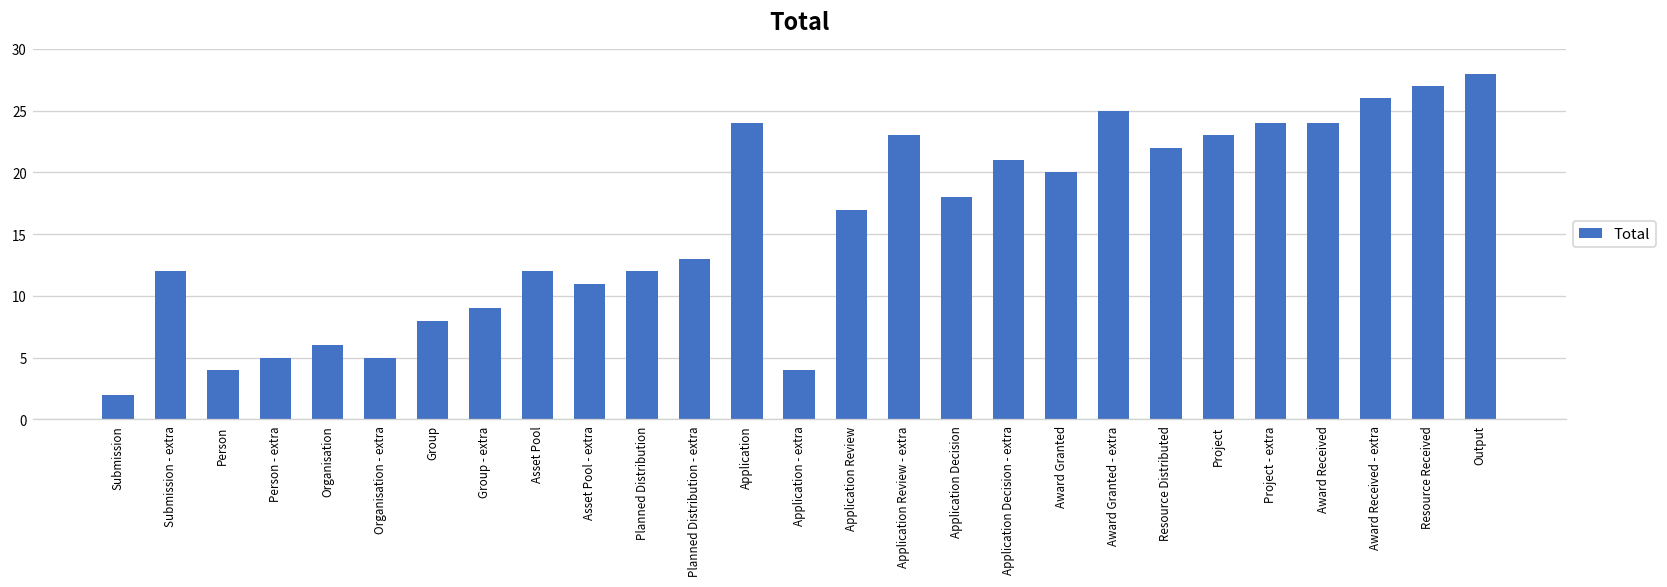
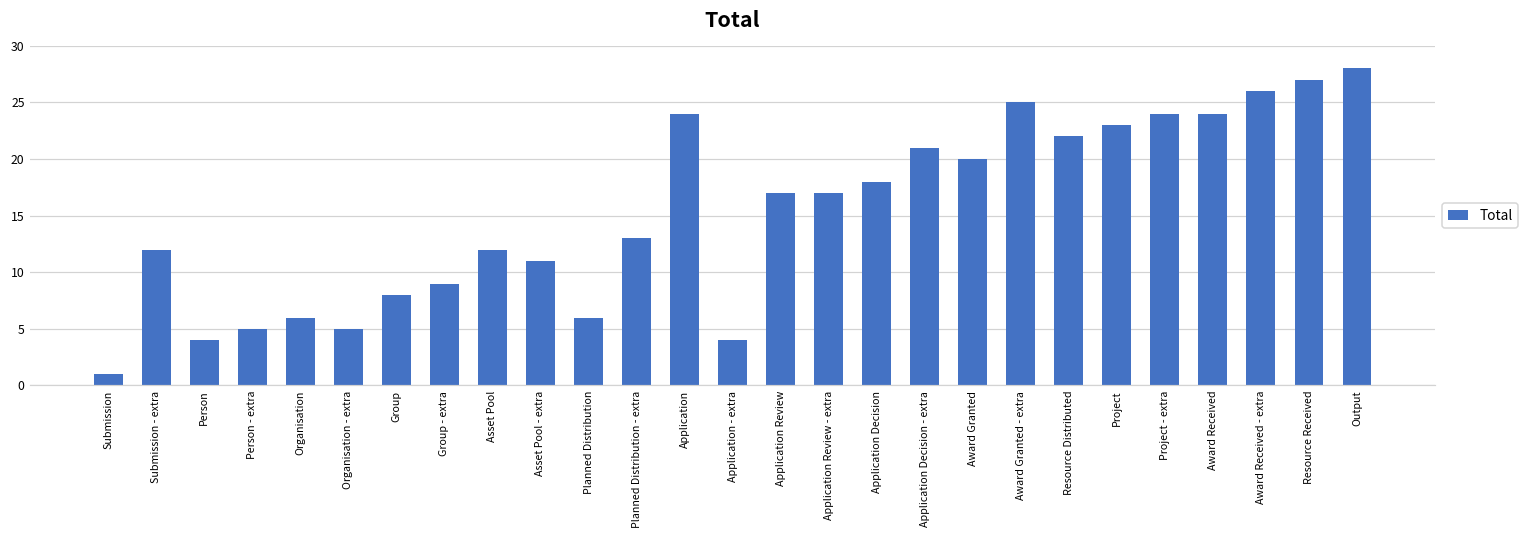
Submission: 2 -> 1
Planned Distribution: 12 -> 6
Application Review - extra: 23 -> 17
